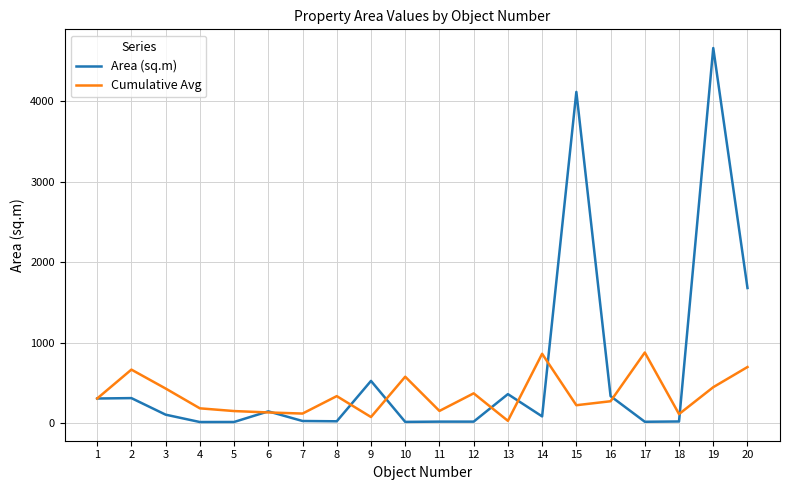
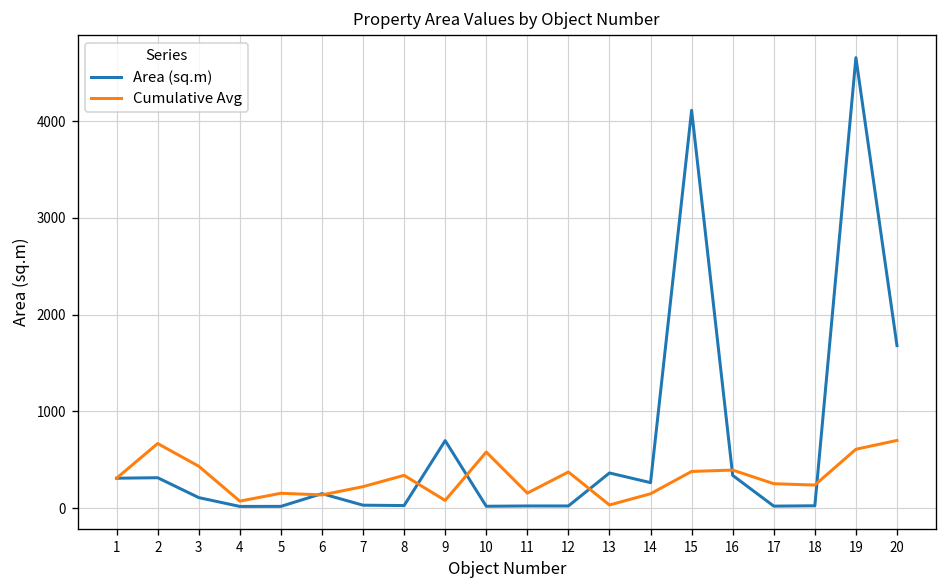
Cumulative Avg, 4: 200 -> 100
Cumulative Avg, 7: 100 -> 200
Area (sq.m), 9: 500 -> 700
Area (sq.m), 14: 100 -> 300
Cumulative Avg, 14: 900 -> 100
Cumulative Avg, 15: 200 -> 400
Cumulative Avg, 16: 300 -> 400
Cumulative Avg, 17: 900 -> 300
Cumulative Avg, 18: 100 -> 200
Cumulative Avg, 19: 400 -> 600
